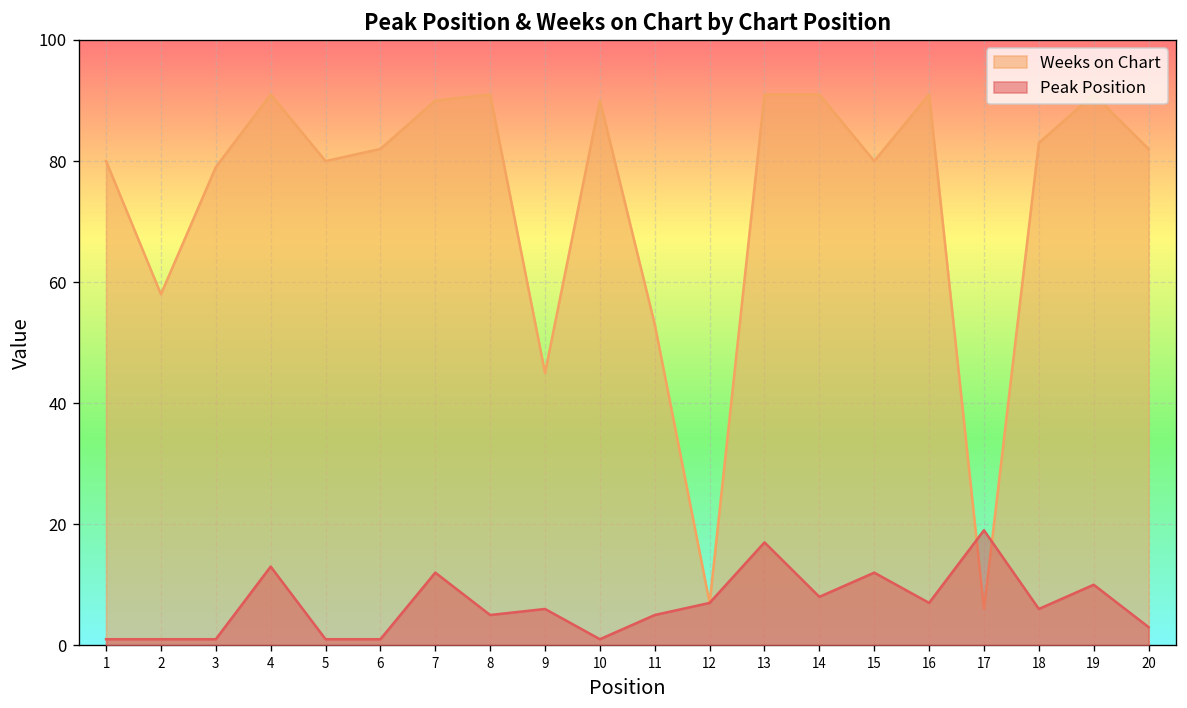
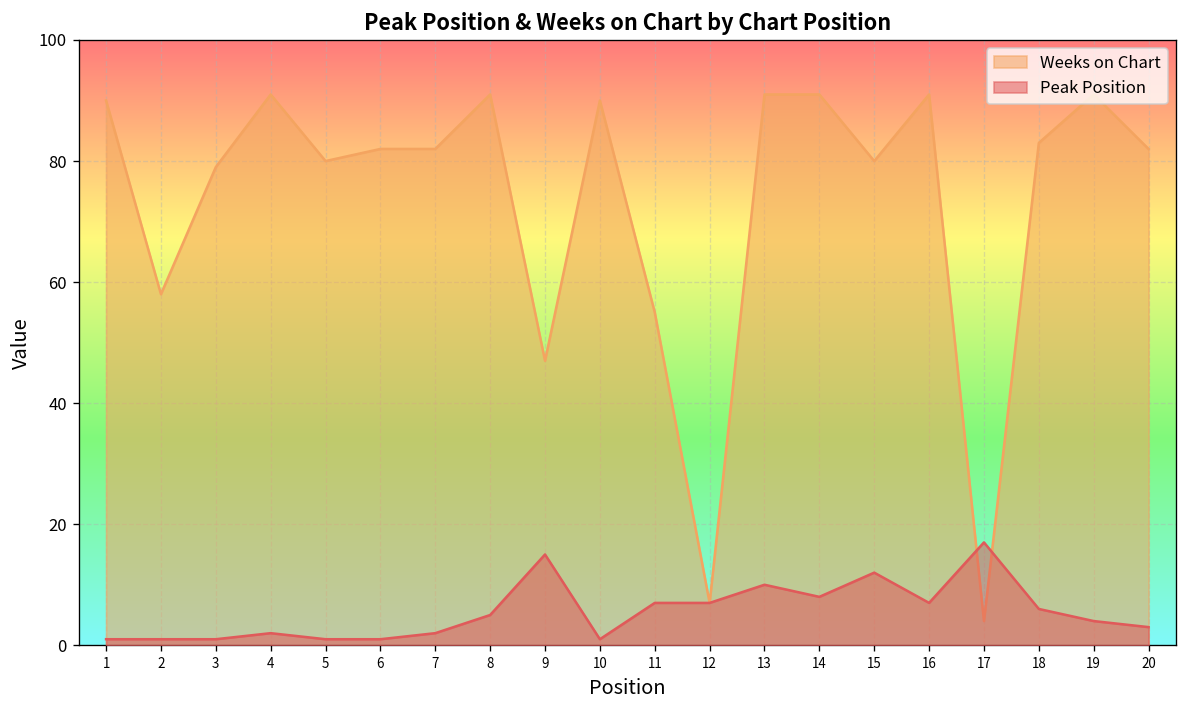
Weeks on Chart, 1: 80 -> 90
Peak Position, 4: 13 -> 2
Weeks on Chart, 7: 90 -> 82
Peak Position, 7: 12 -> 2
Weeks on Chart, 9: 45 -> 47
Peak Position, 9: 6 -> 15
Weeks on Chart, 11: 53 -> 55
Peak Position, 11: 5 -> 7
Peak Position, 13: 17 -> 10
Weeks on Chart, 17: 6 -> 4
Peak Position, 17: 19 -> 17
Peak Position, 19: 10 -> 4
